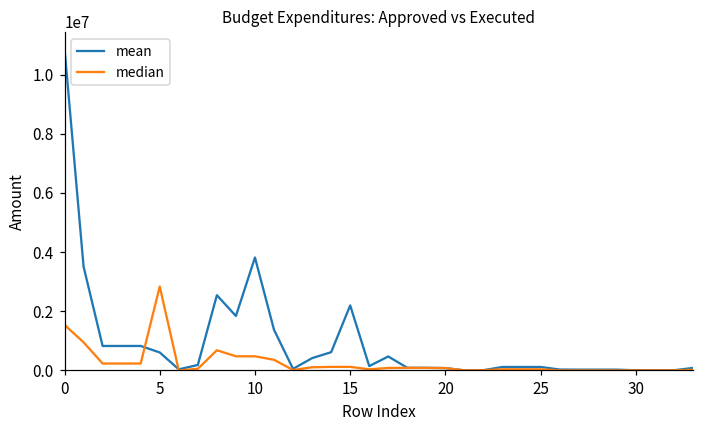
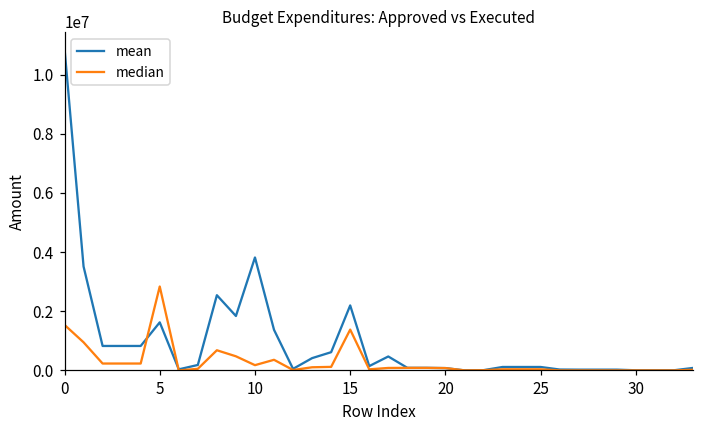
mean, 5: 600000 -> 1600000
median, 10: 500000 -> 200000
median, 15: 100000 -> 1400000
